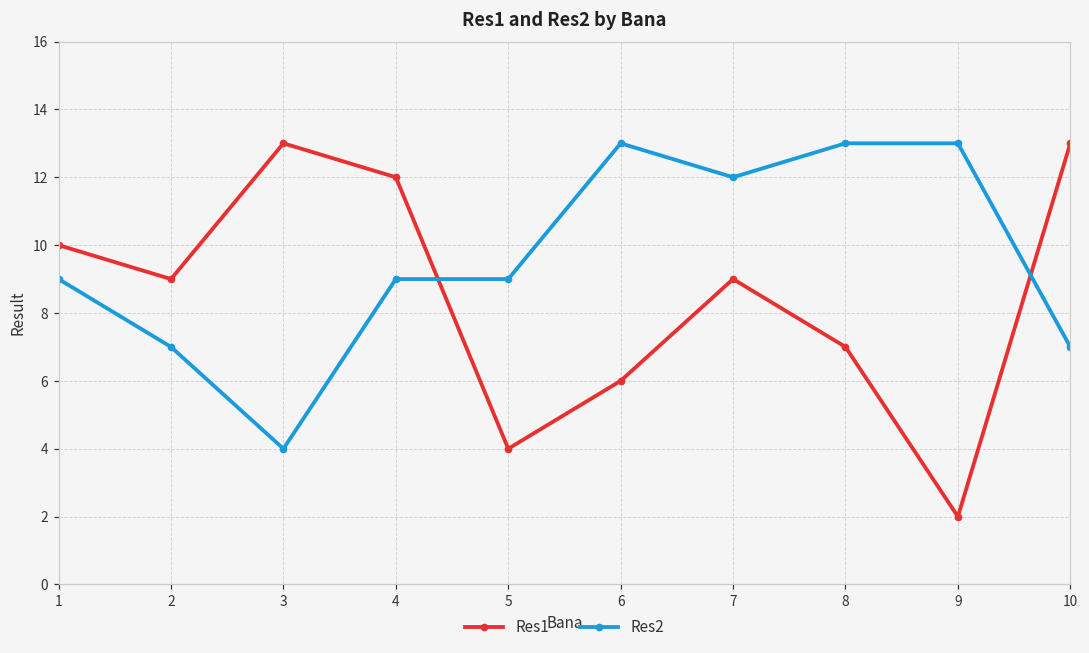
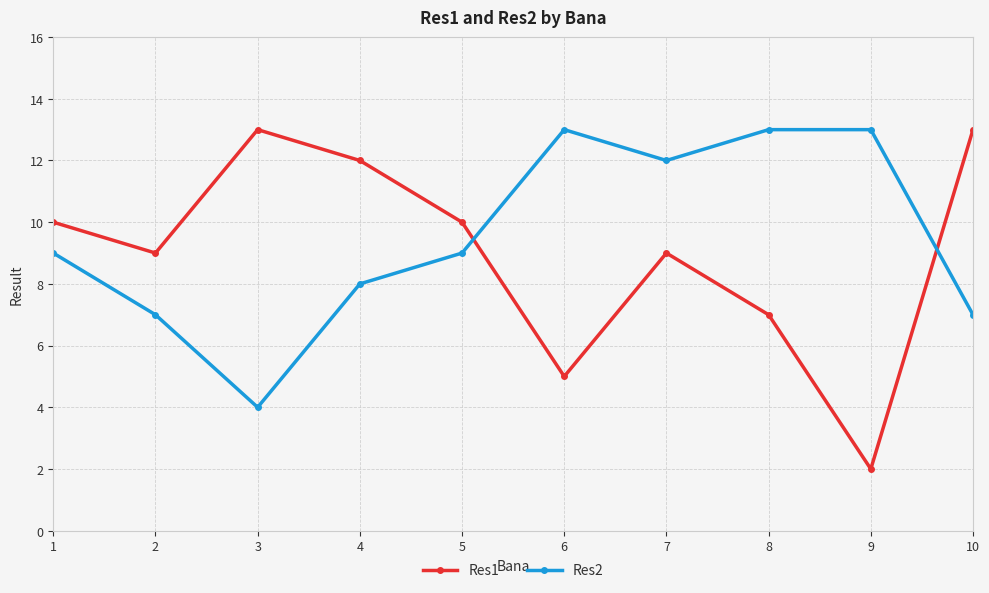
Res2, 4: 9 -> 8
Res1, 5: 4 -> 10
Res1, 6: 6 -> 5
